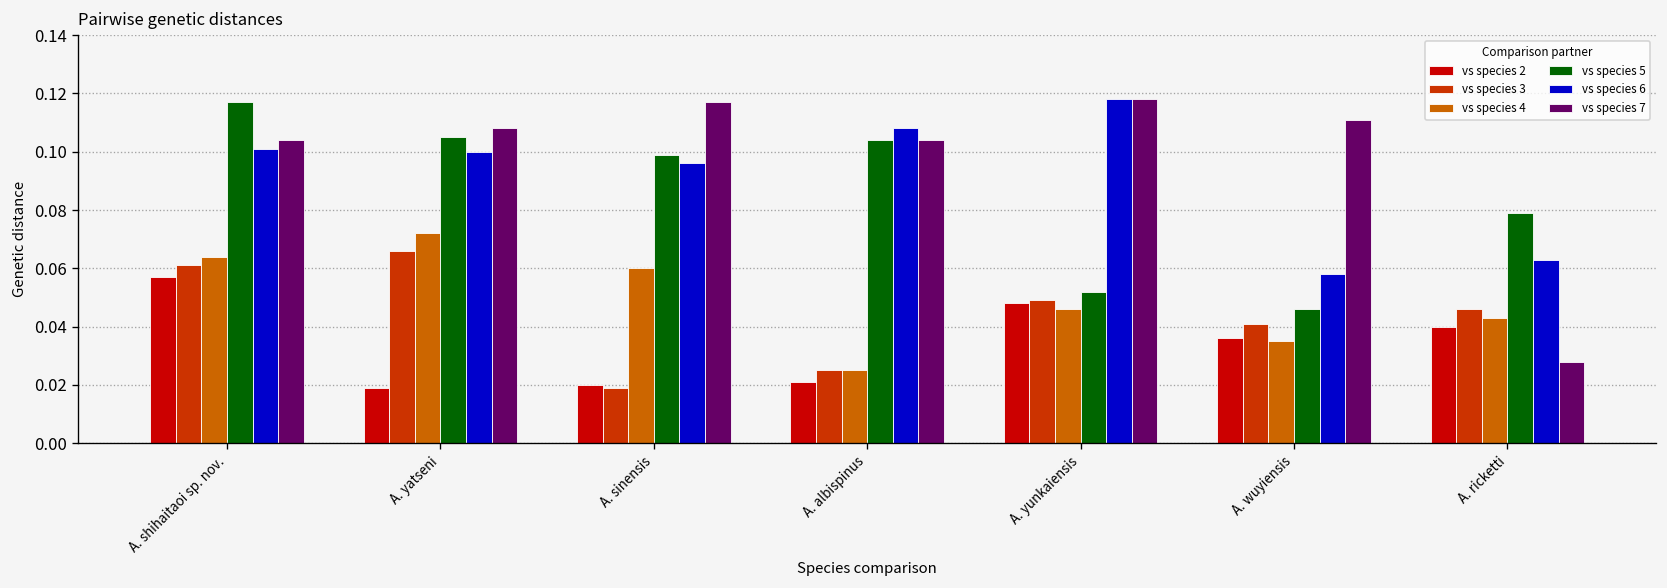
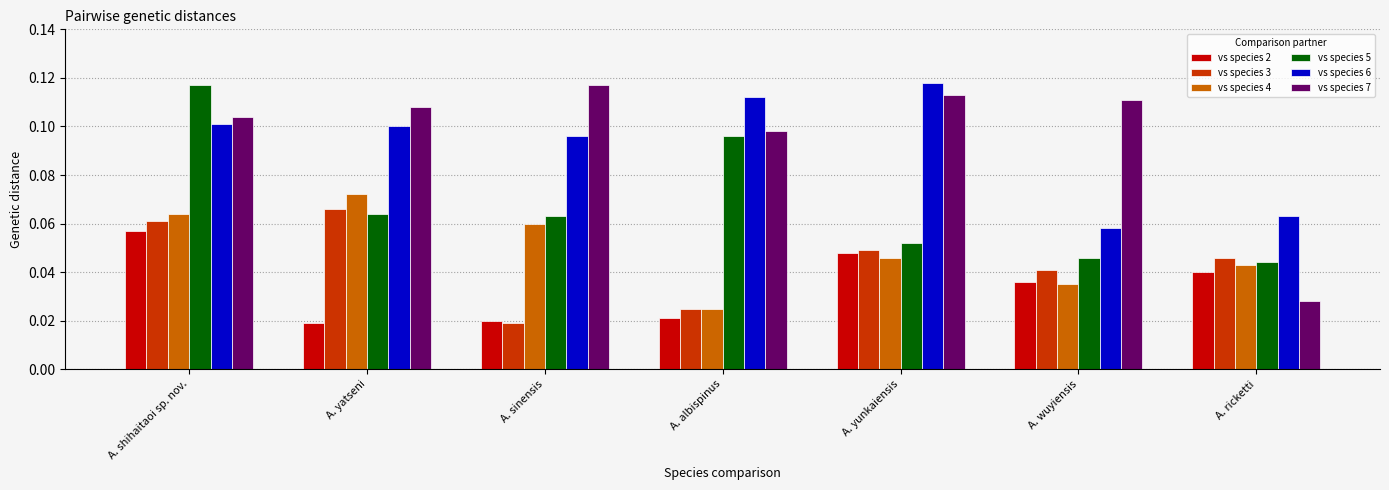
vs species 5, A. yatseni: 0.105 -> 0.064
vs species 5, A. sinensis: 0.099 -> 0.063
vs species 5, A. albispinus: 0.104 -> 0.096
vs species 6, A. albispinus: 0.108 -> 0.112
vs species 7, A. albispinus: 0.104 -> 0.098
vs species 7, A. yunkaiensis: 0.118 -> 0.113
vs species 5, A. ricketti: 0.079 -> 0.044
